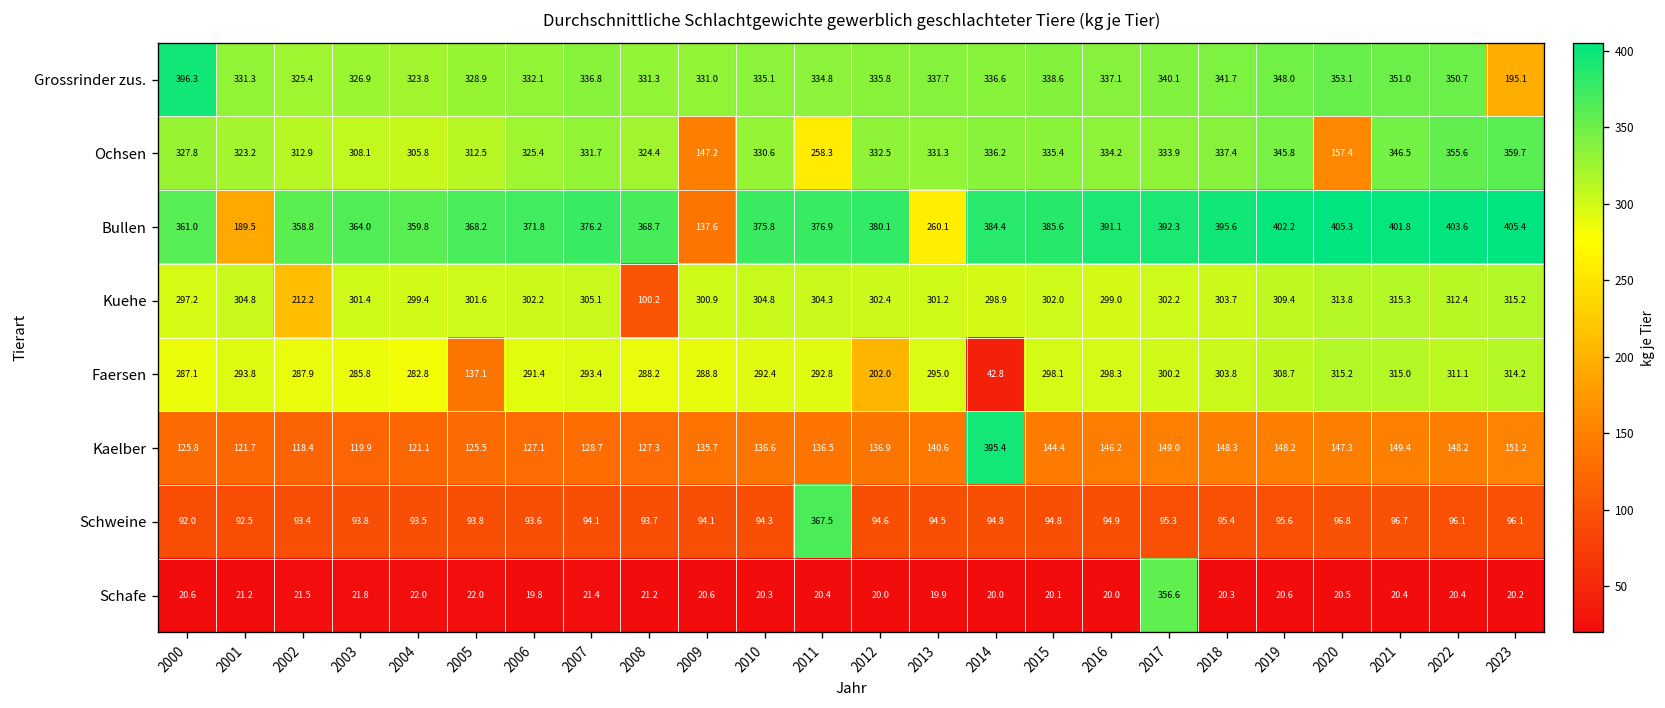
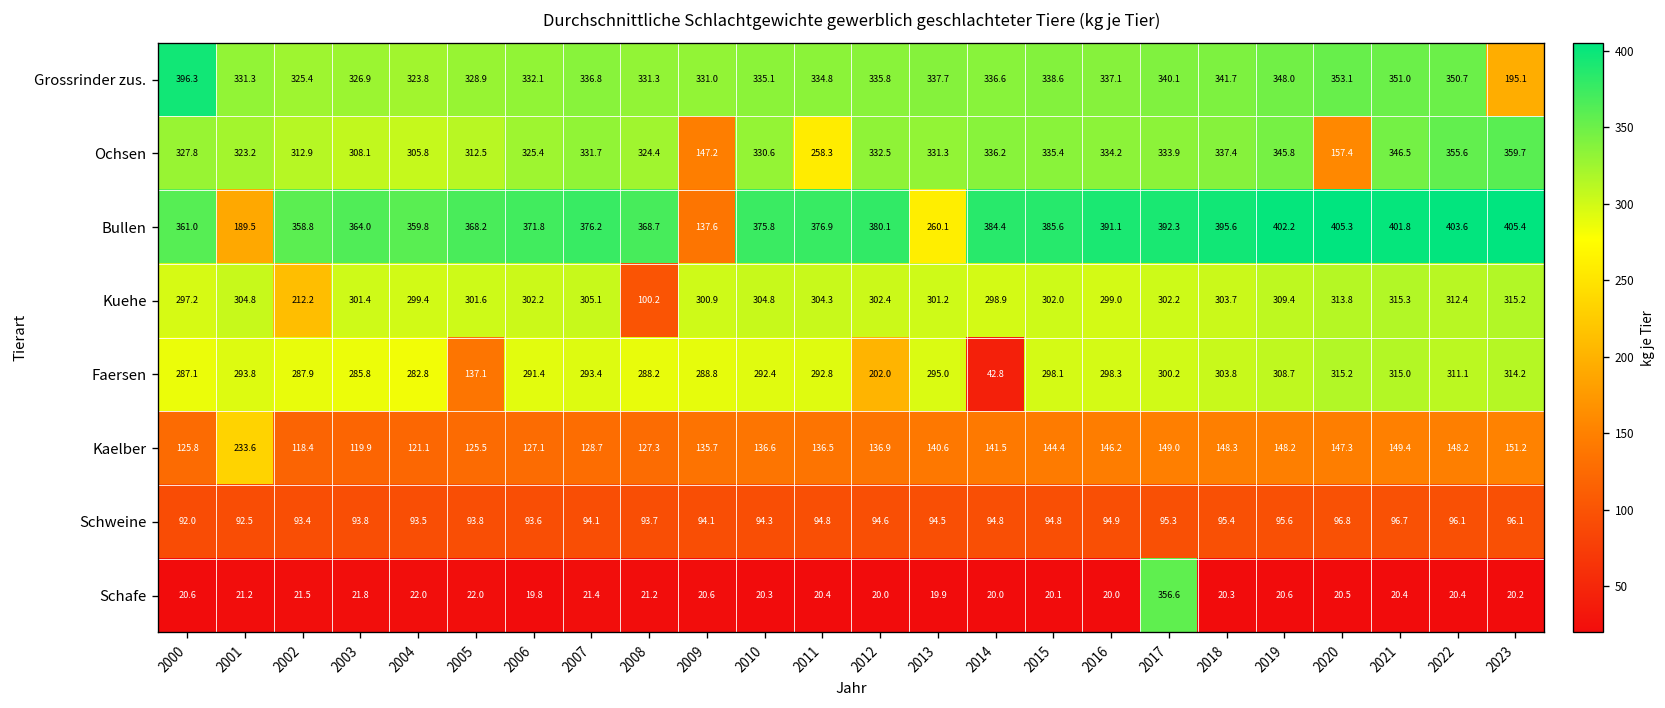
Kaelber, 2001: 121.7 -> 233.6
Kaelber, 2014: 395.4 -> 141.5
Schweine, 2011: 367.5 -> 94.8
